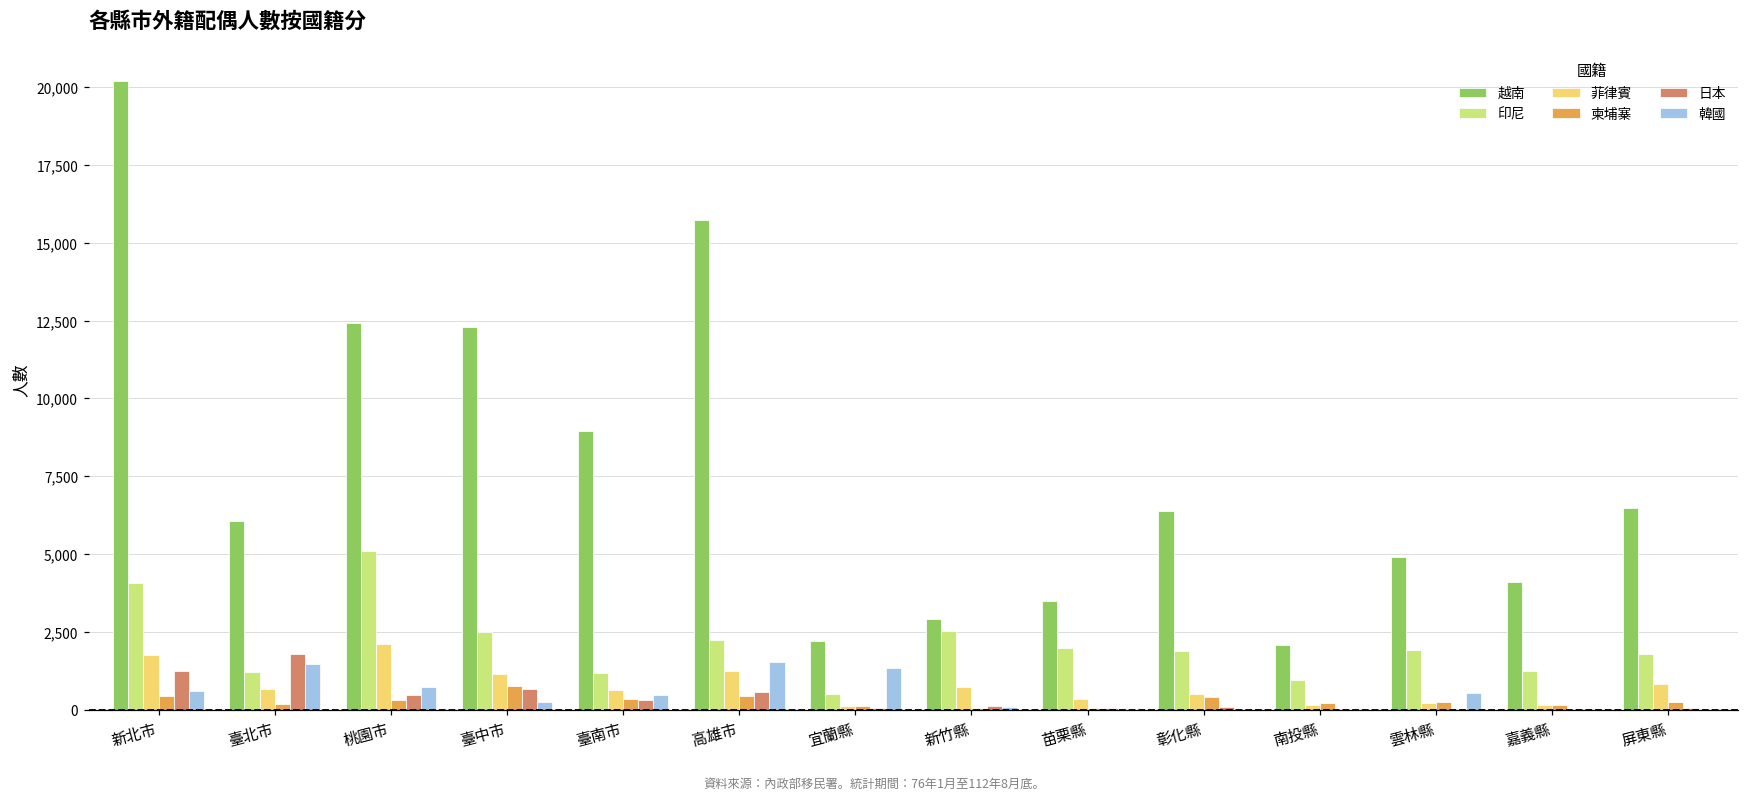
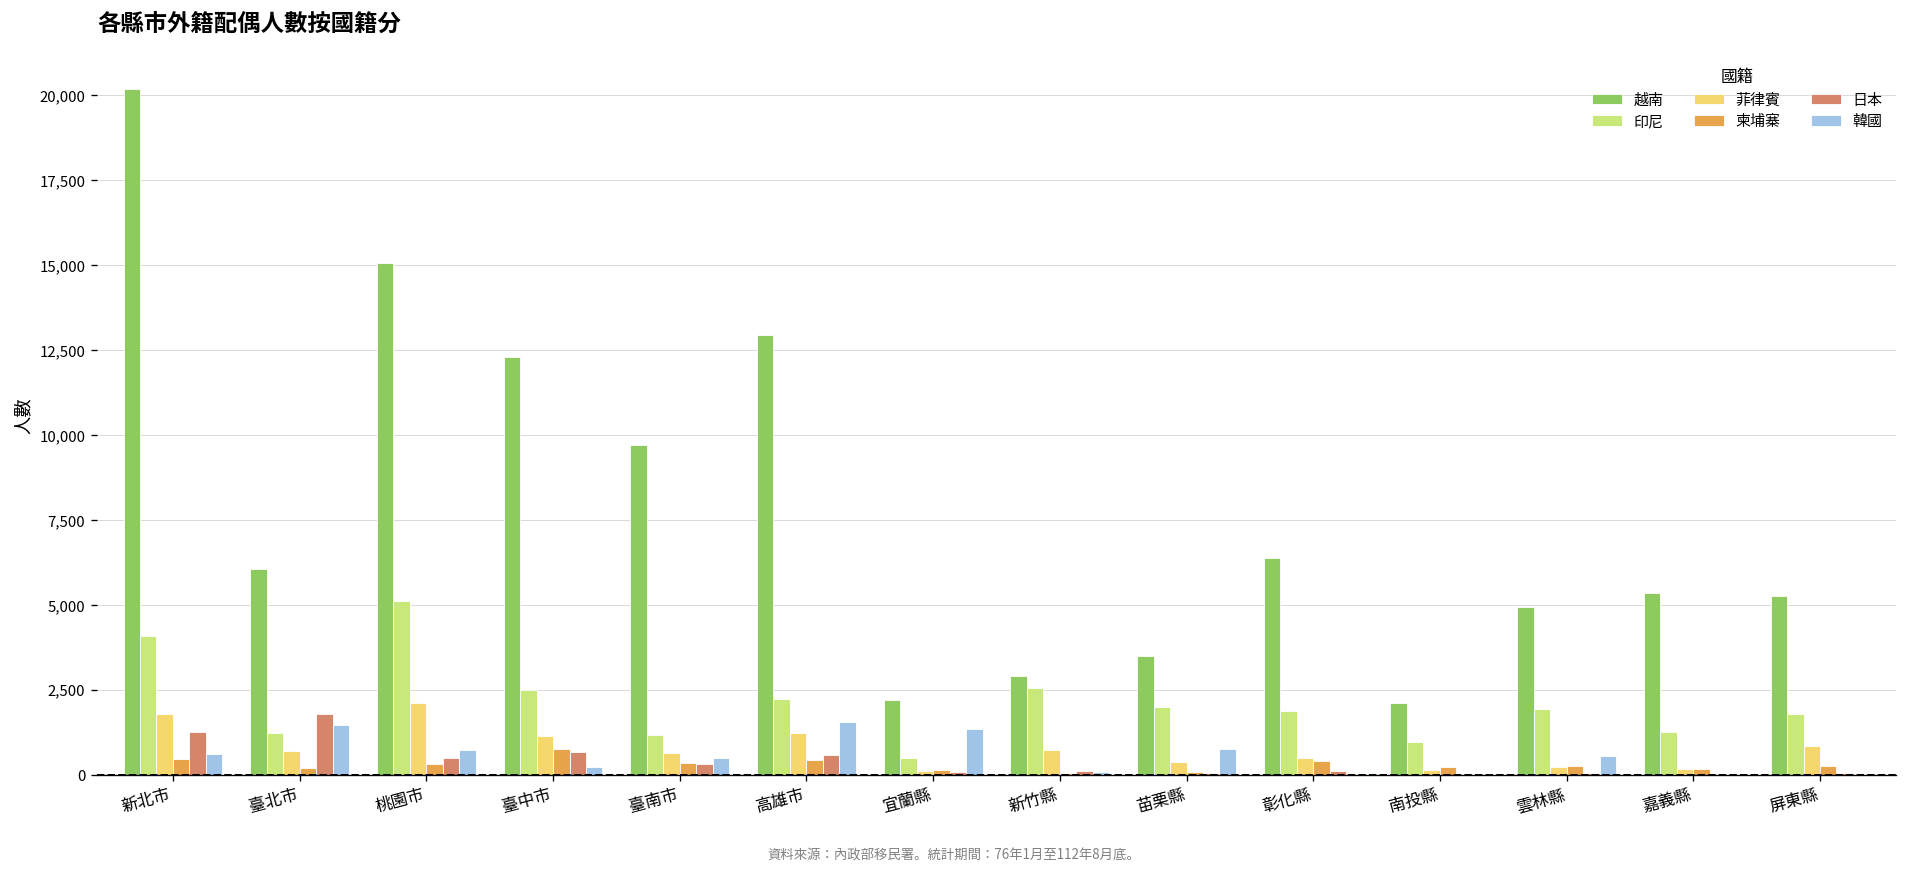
越南, 桃園市: 12,400 -> 15,100
越南, 臺南市: 9,000 -> 9,700
越南, 高雄市: 15,700 -> 12,900
韓國, 苗栗縣: 0 -> 800
越南, 嘉義縣: 4,100 -> 5,400
越南, 屏東縣: 6,500 -> 5,300
